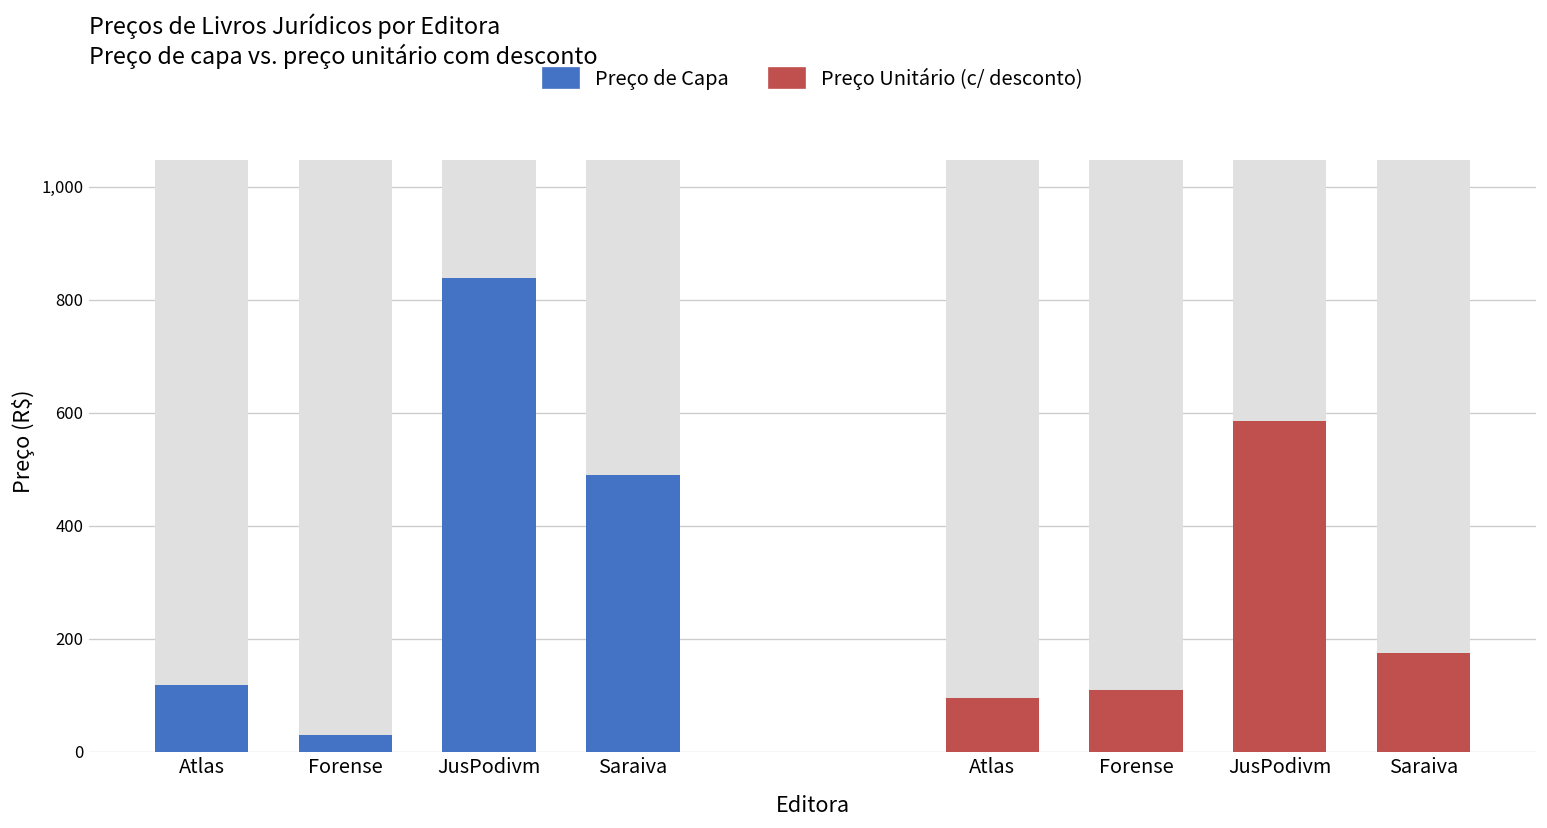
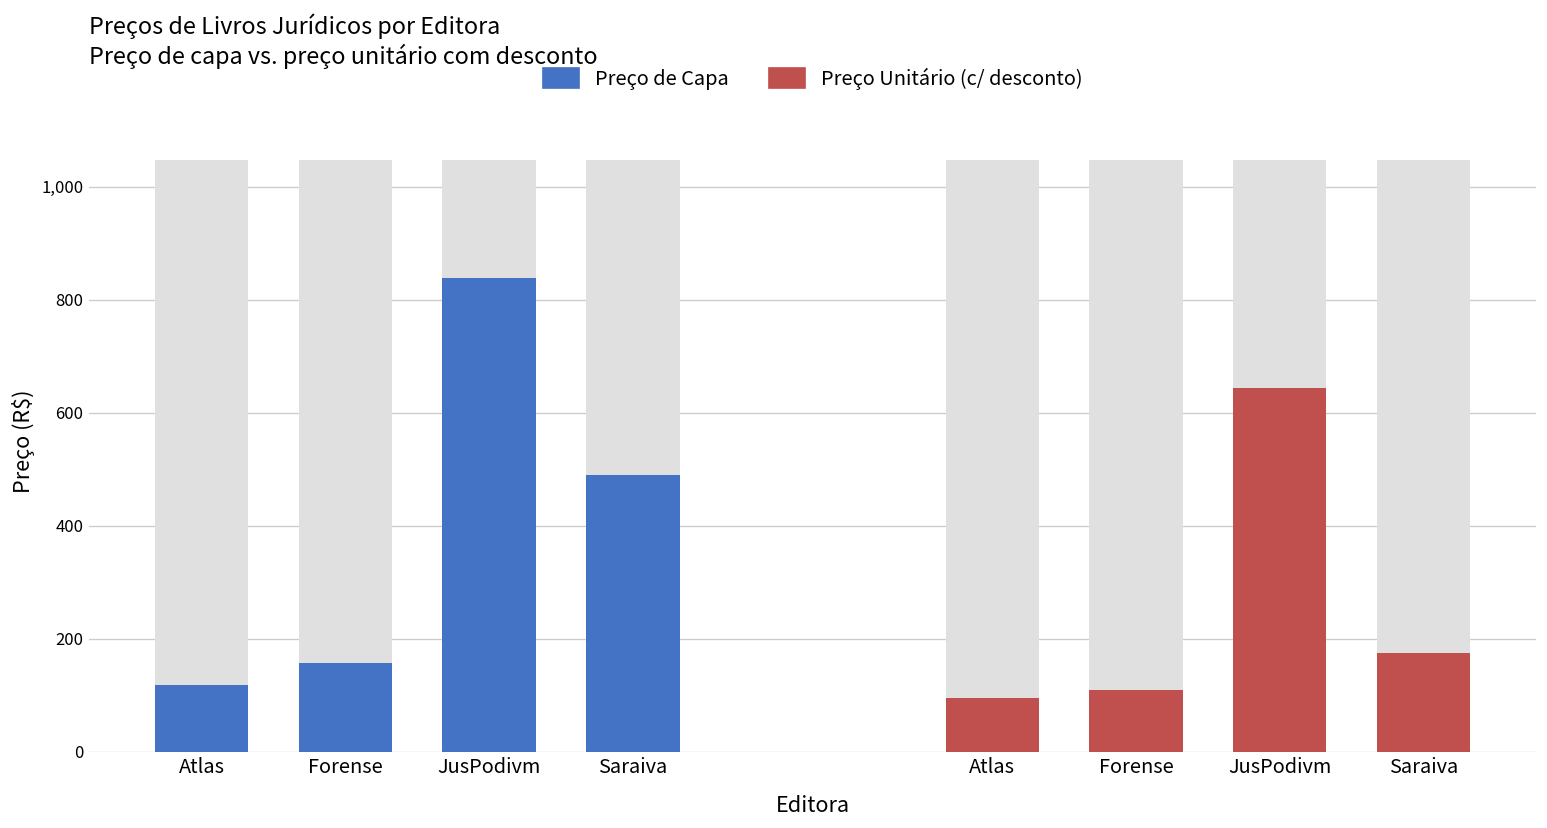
Preço de Capa, Forense: 30 -> 160
Preço Unitário (c/ desconto), JusPodivm: 590 -> 640
